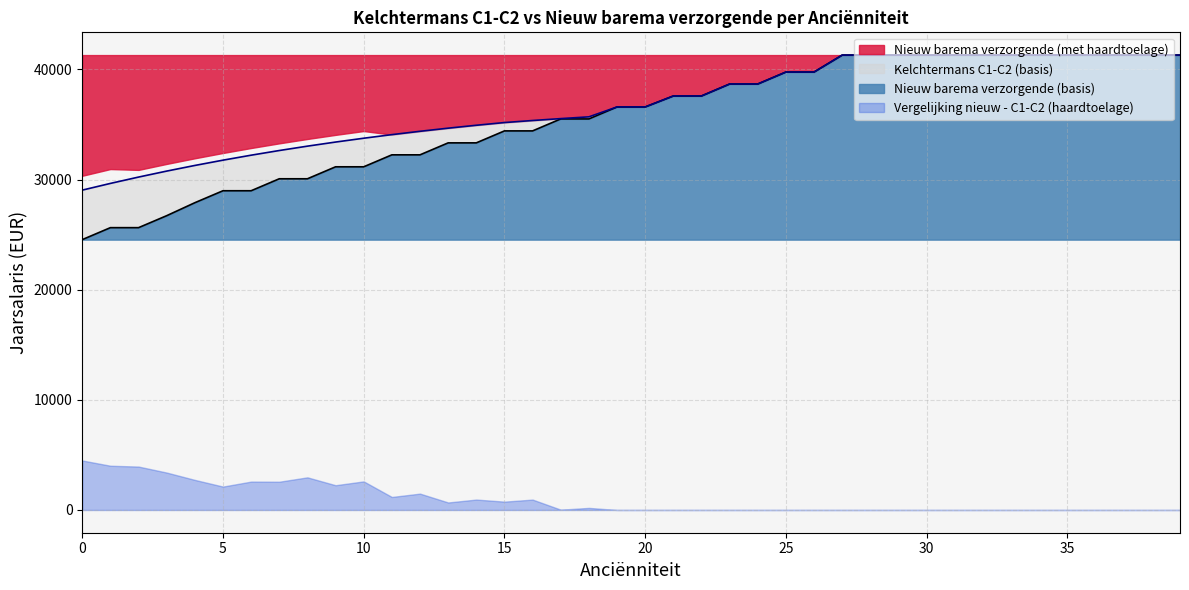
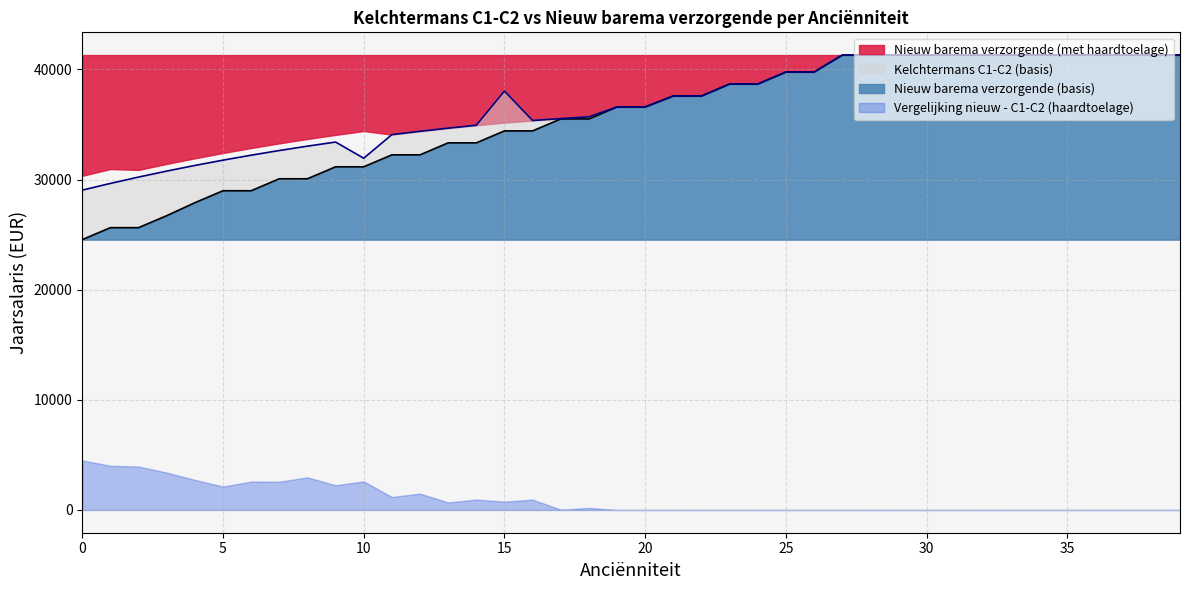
Kelchtermans C1-C2 (basis), 10: 33800 -> 31900
Kelchtermans C1-C2 (basis), 15: 35200 -> 38000
